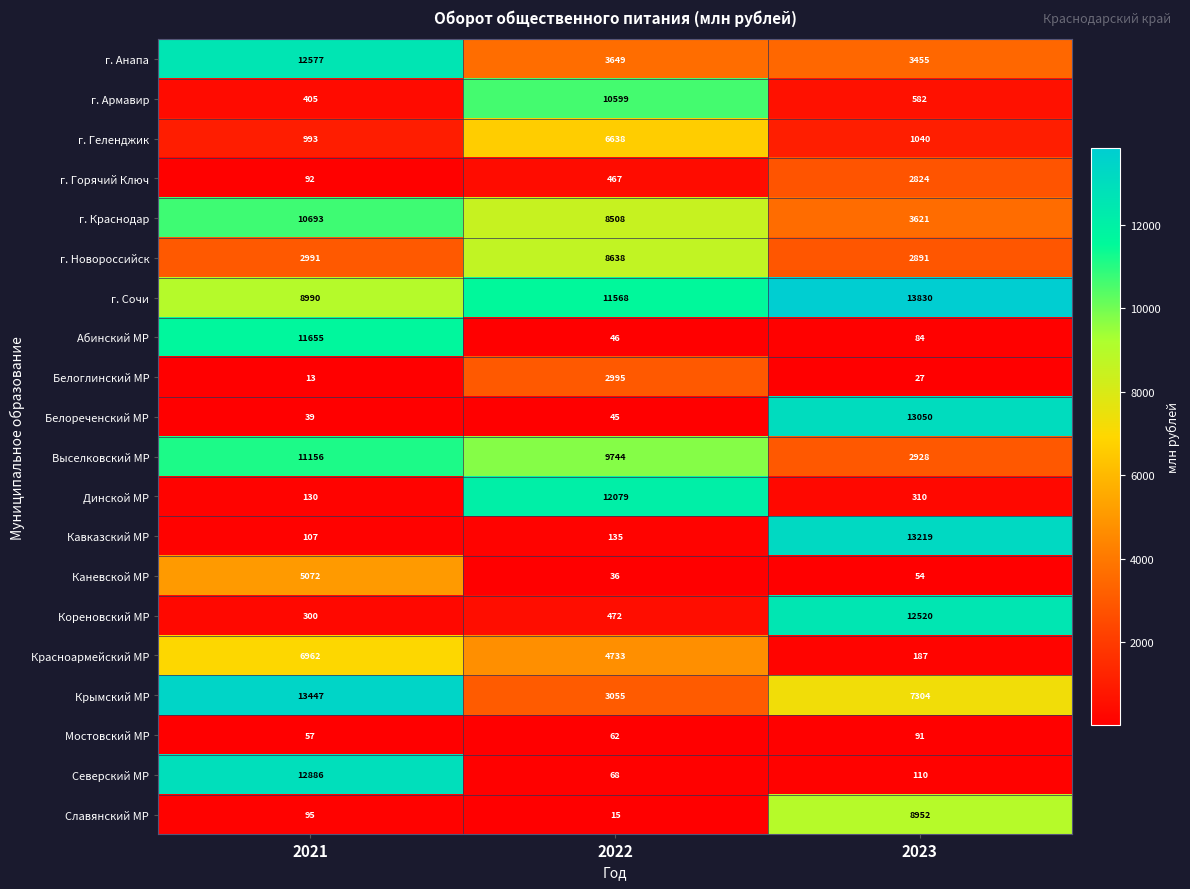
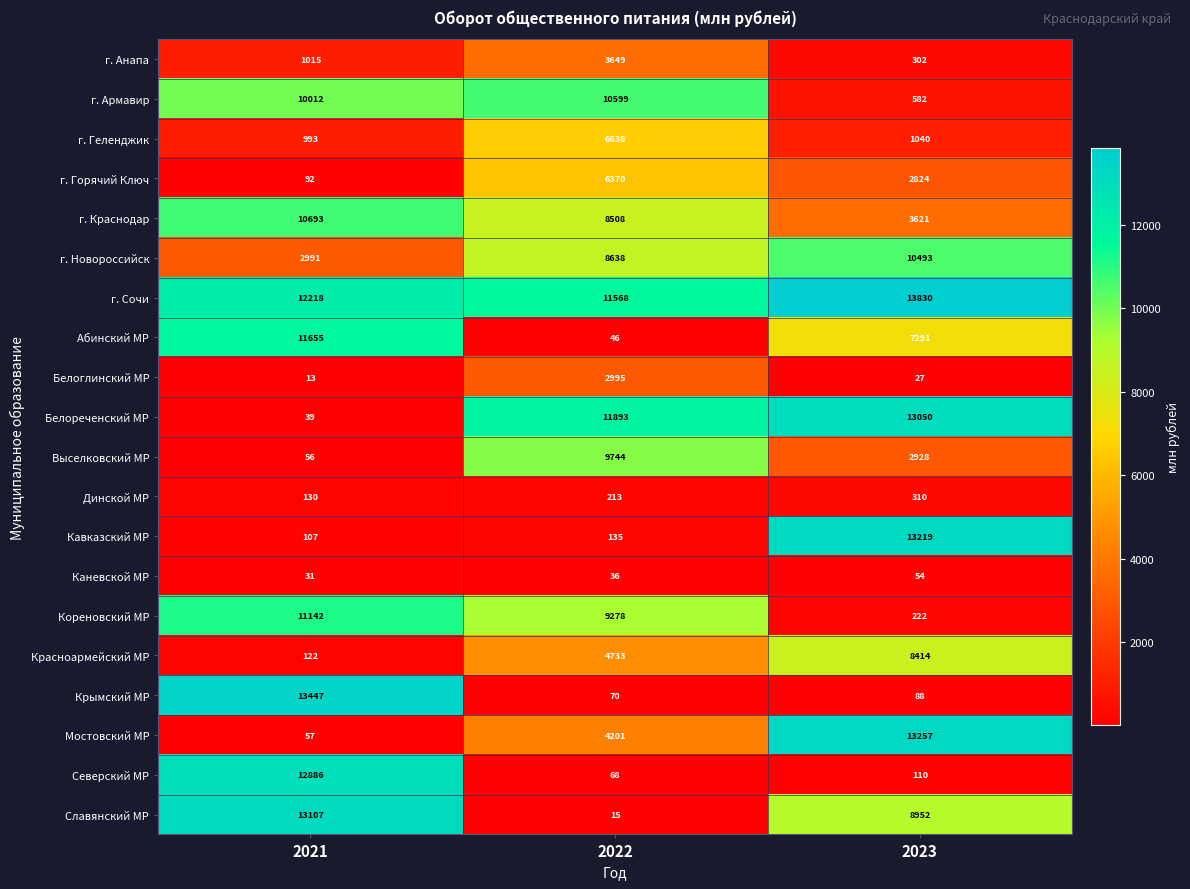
г. Анапа, 2021: 12577 -> 1015
г. Анапа, 2023: 3455 -> 302
г. Армавир, 2021: 405 -> 10012
г. Горячий Ключ, 2022: 467 -> 6370
г. Новороссийск, 2023: 2891 -> 10493
г. Сочи, 2021: 8990 -> 12218
Абинский МР, 2023: 84 -> 7291
Белореченский МР, 2022: 45 -> 11893
Выселковский МР, 2021: 11156 -> 56
Динской МР, 2022: 12079 -> 213
Каневской МР, 2021: 5072 -> 31
Кореновский МР, 2021: 300 -> 11142
Кореновский МР, 2022: 472 -> 9278
Кореновский МР, 2023: 12520 -> 222
Красноармейский МР, 2021: 6962 -> 122
Красноармейский МР, 2023: 187 -> 8414
Крымский МР, 2022: 3055 -> 70
Крымский МР, 2023: 7304 -> 88
Мостовский МР, 2022: 62 -> 4201
Мостовский МР, 2023: 91 -> 13257
Славянский МР, 2021: 95 -> 13107
